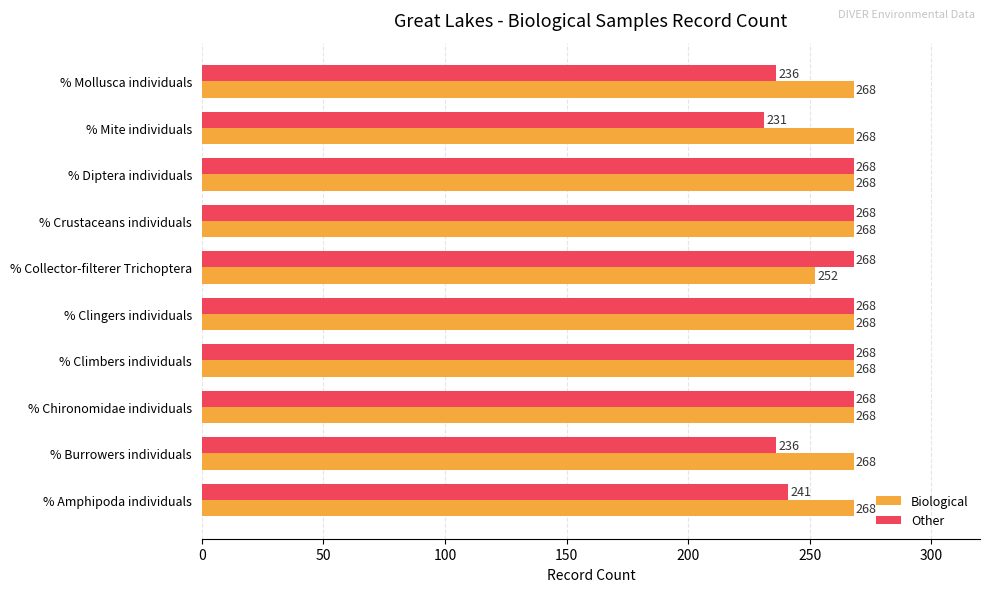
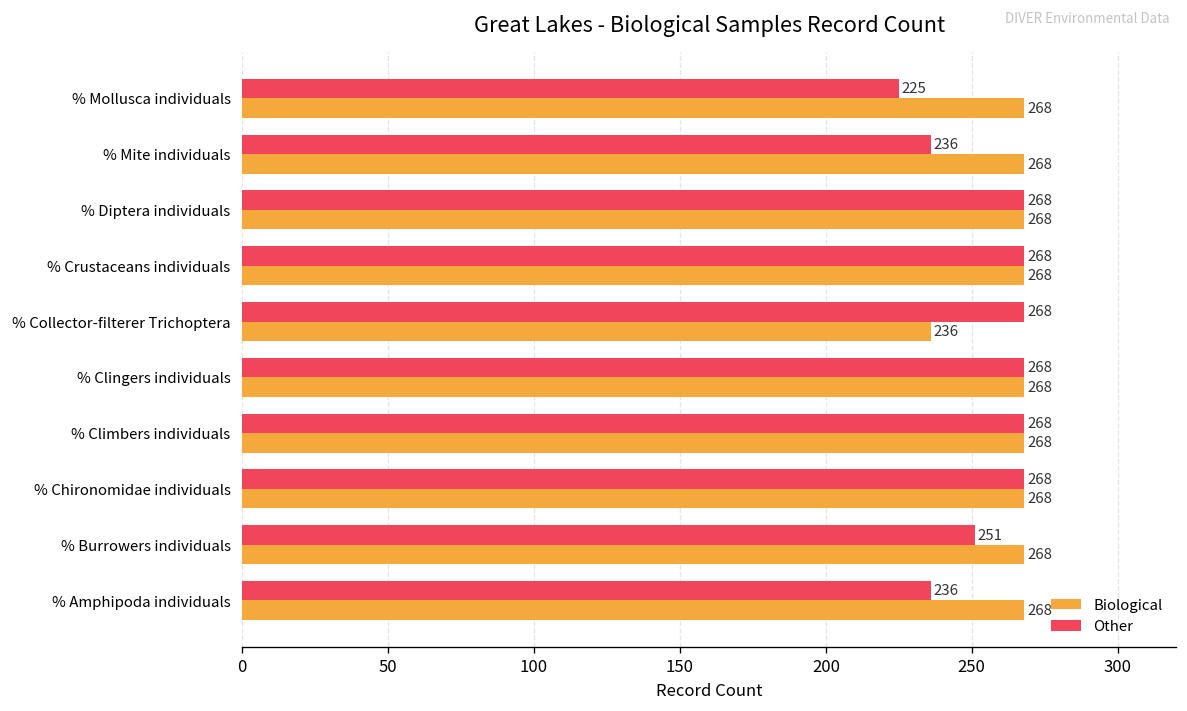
Other, % Mollusca individuals: 236 -> 225
Other, % Mite individuals: 231 -> 236
Biological, % Collector-filterer Trichoptera: 252 -> 236
Other, % Burrowers individuals: 236 -> 251
Other, % Amphipoda individuals: 241 -> 236
